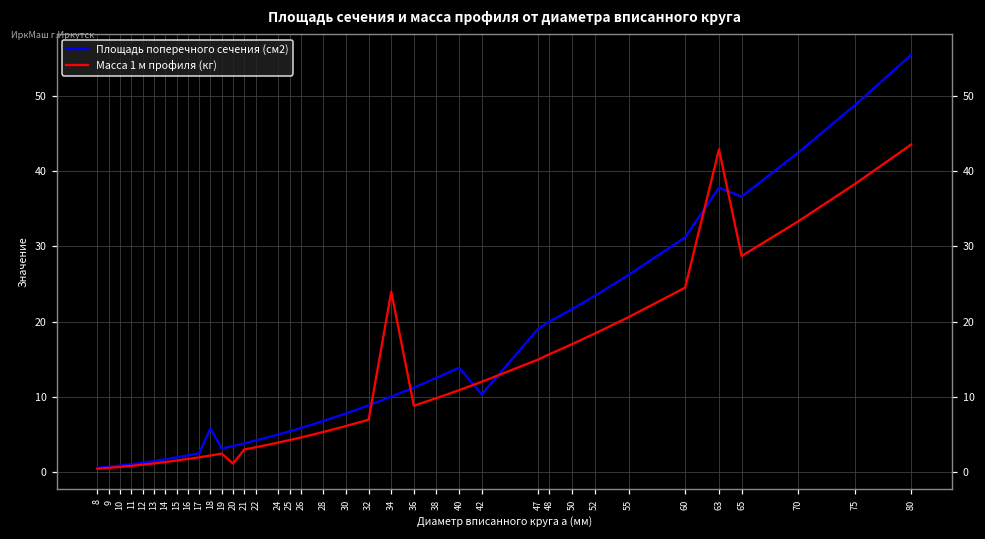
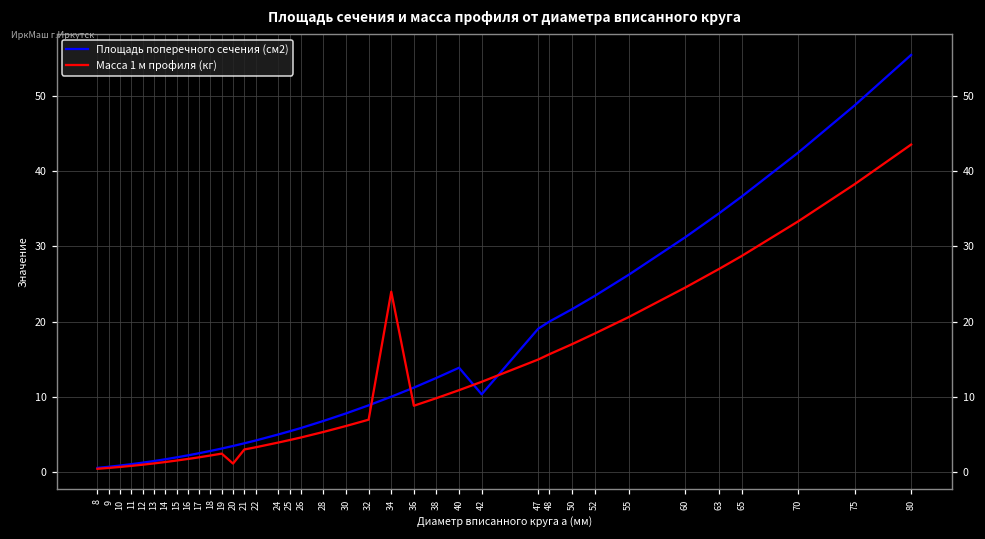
Площадь поперечного сечения (см2), 18: 6 -> 3
Площадь поперечного сечения (см2), 63: 38 -> 34
Масса 1 м профиля (кг), 63: 43 -> 27
